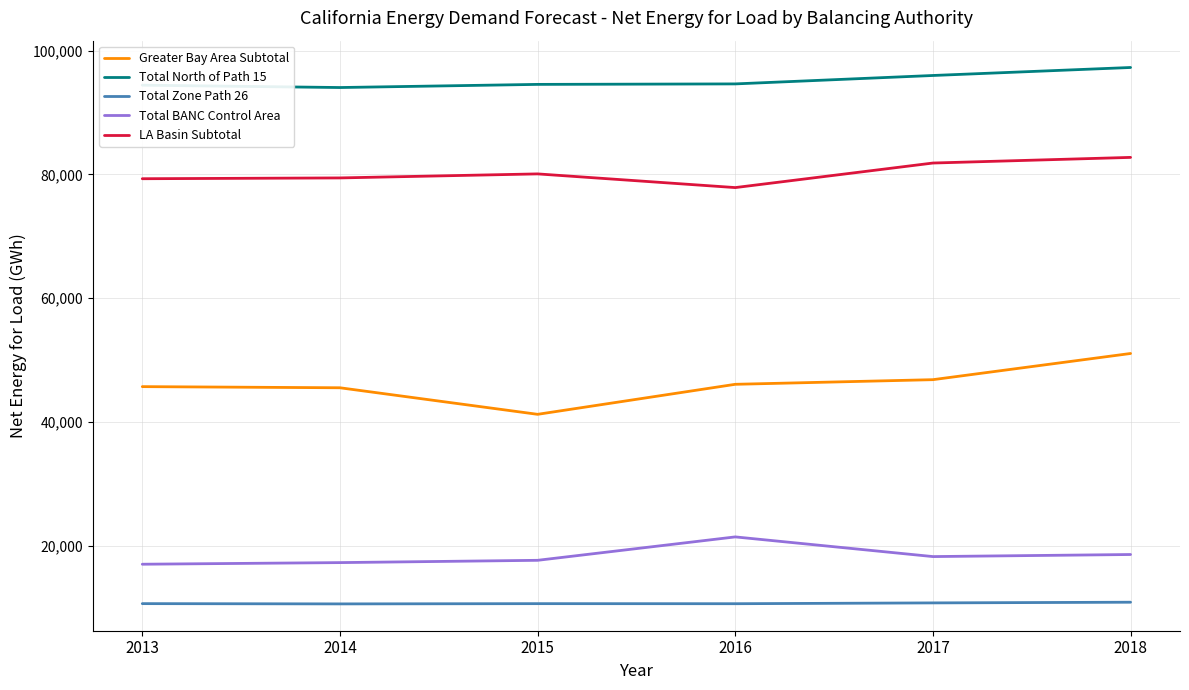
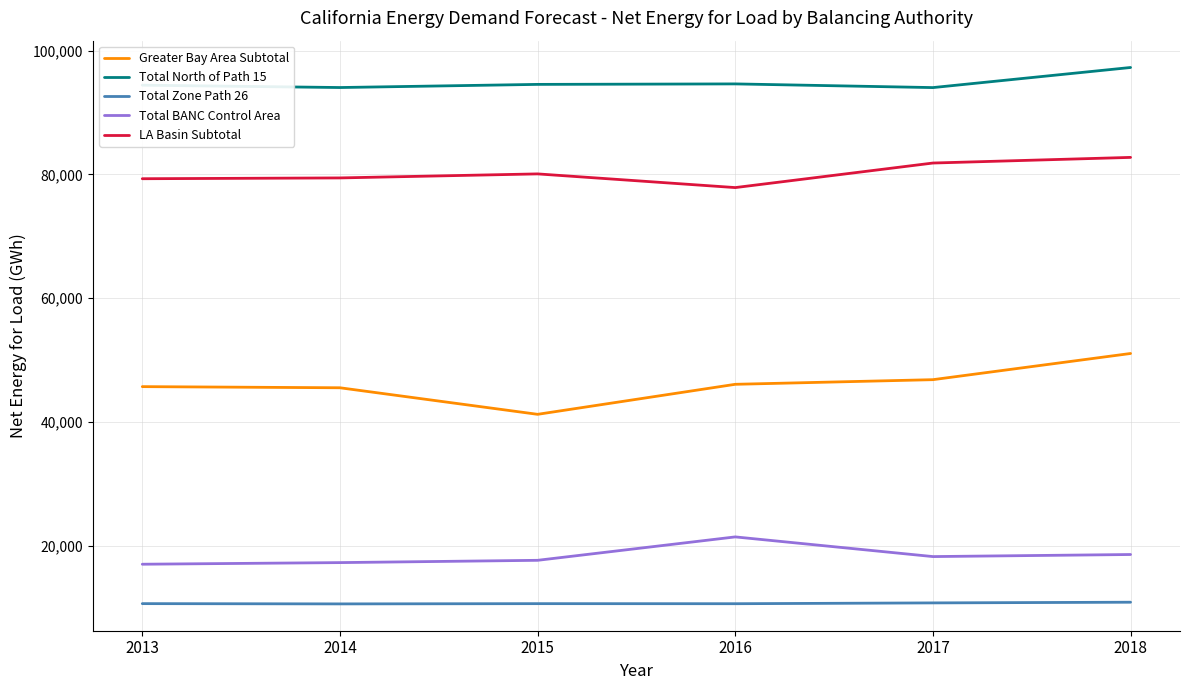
Total North of Path 15, 2017: 96,000 -> 94,000
